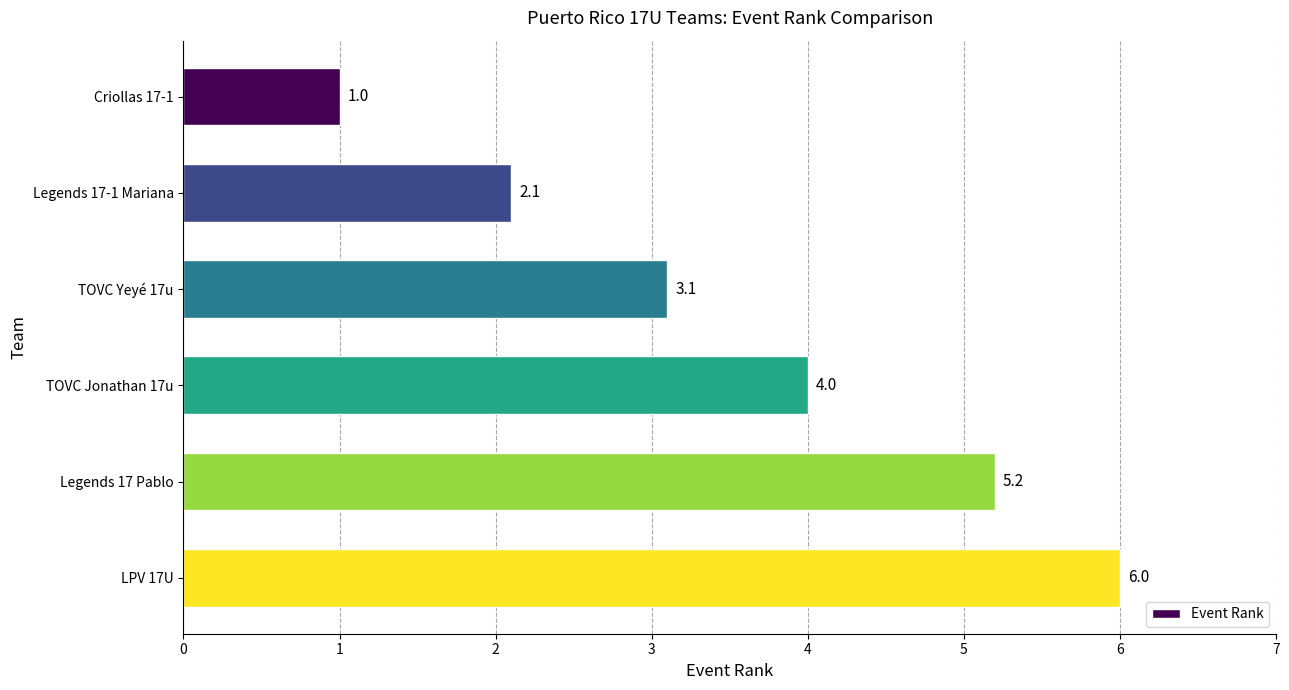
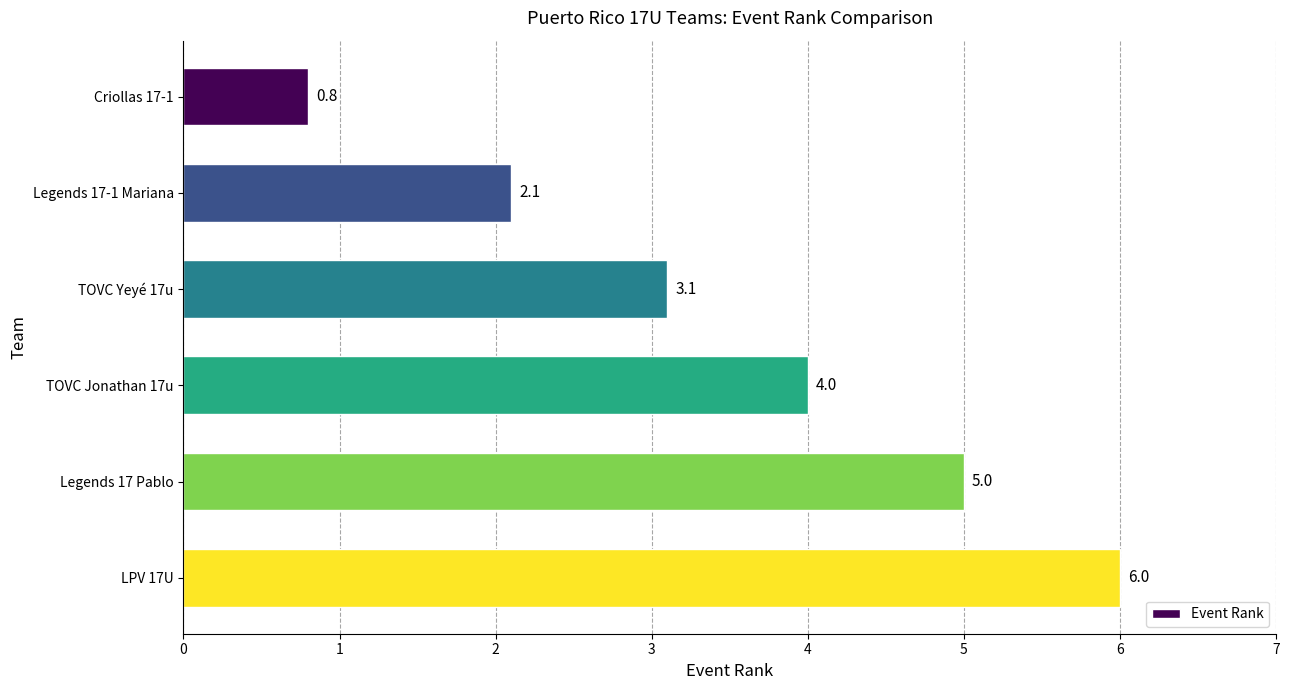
Criollas 17-1: 1.0 -> 0.8
Legends 17 Pablo: 5.2 -> 5.0
